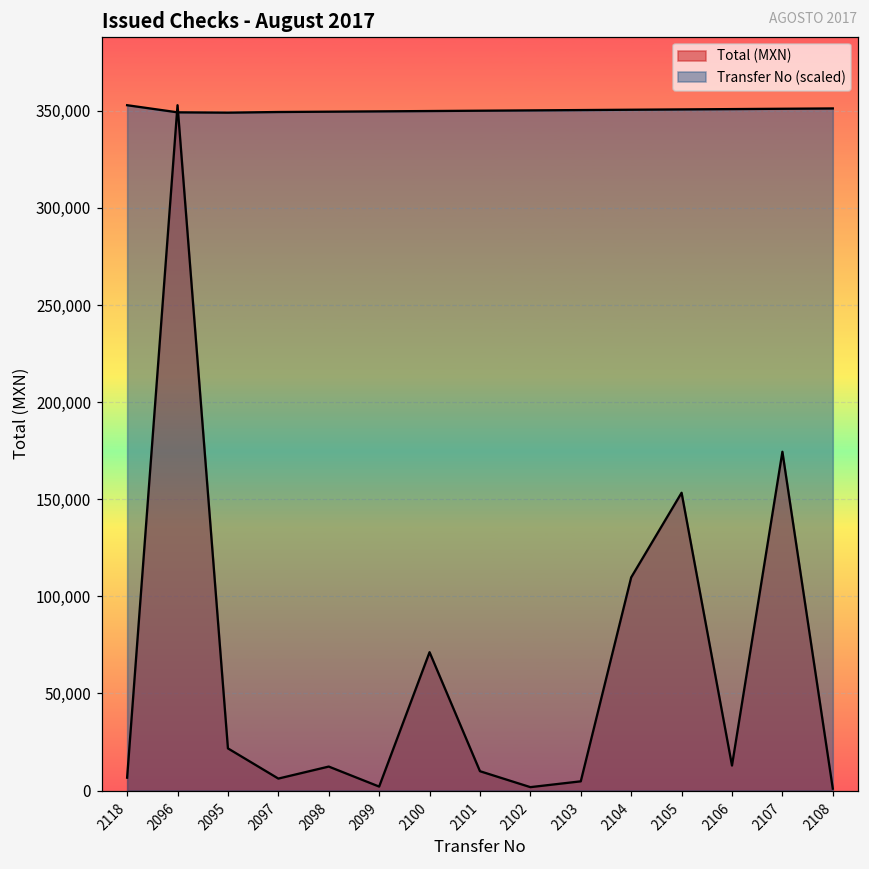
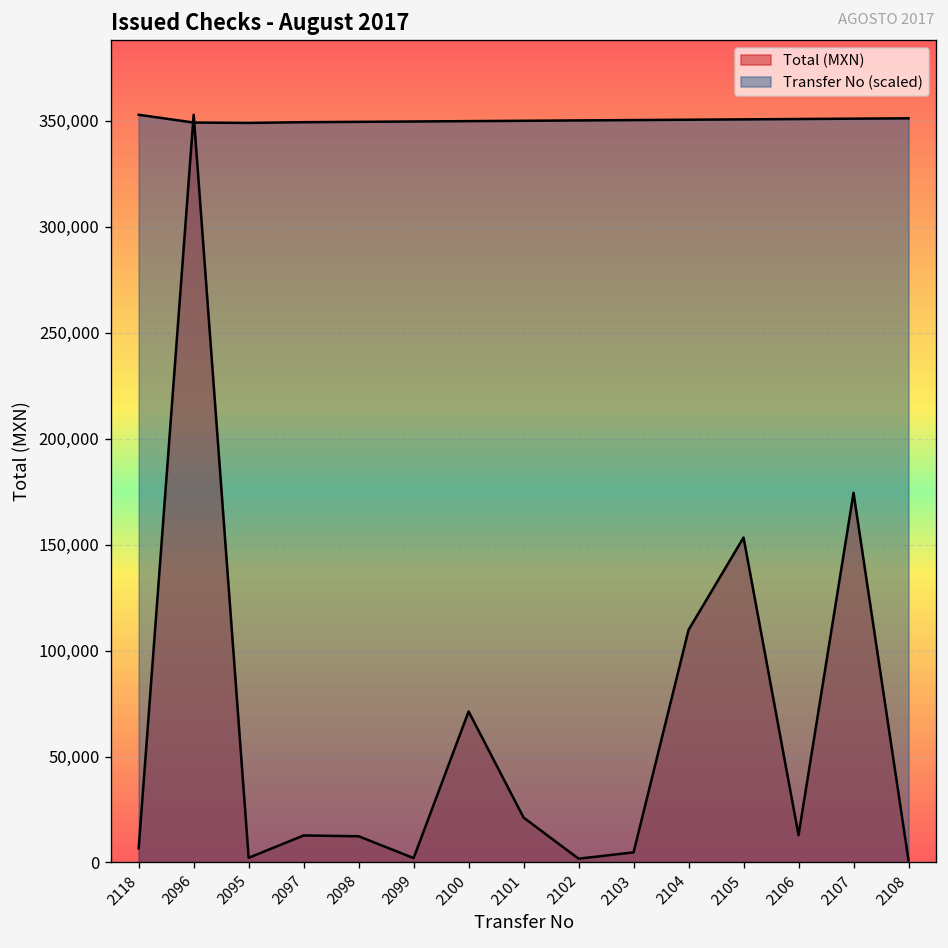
Total (MXN), 2095: 22,000 -> 2,000
Total (MXN), 2097: 6,000 -> 13,000
Total (MXN), 2101: 10,000 -> 21,000
